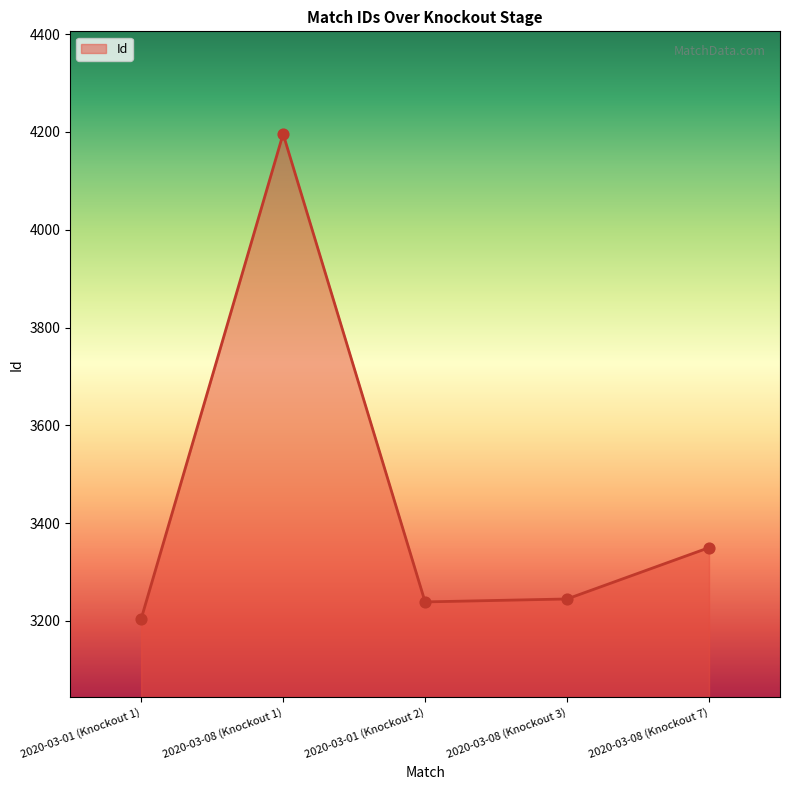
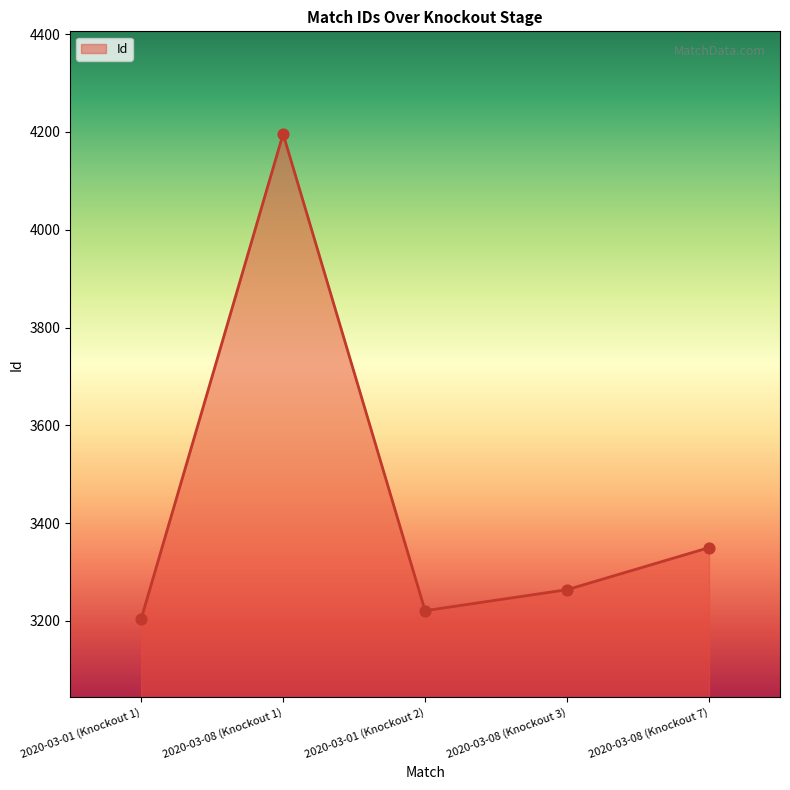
2020-03-01 (Knockout 2): 3240 -> 3220
2020-03-08 (Knockout 3): 3250 -> 3260
